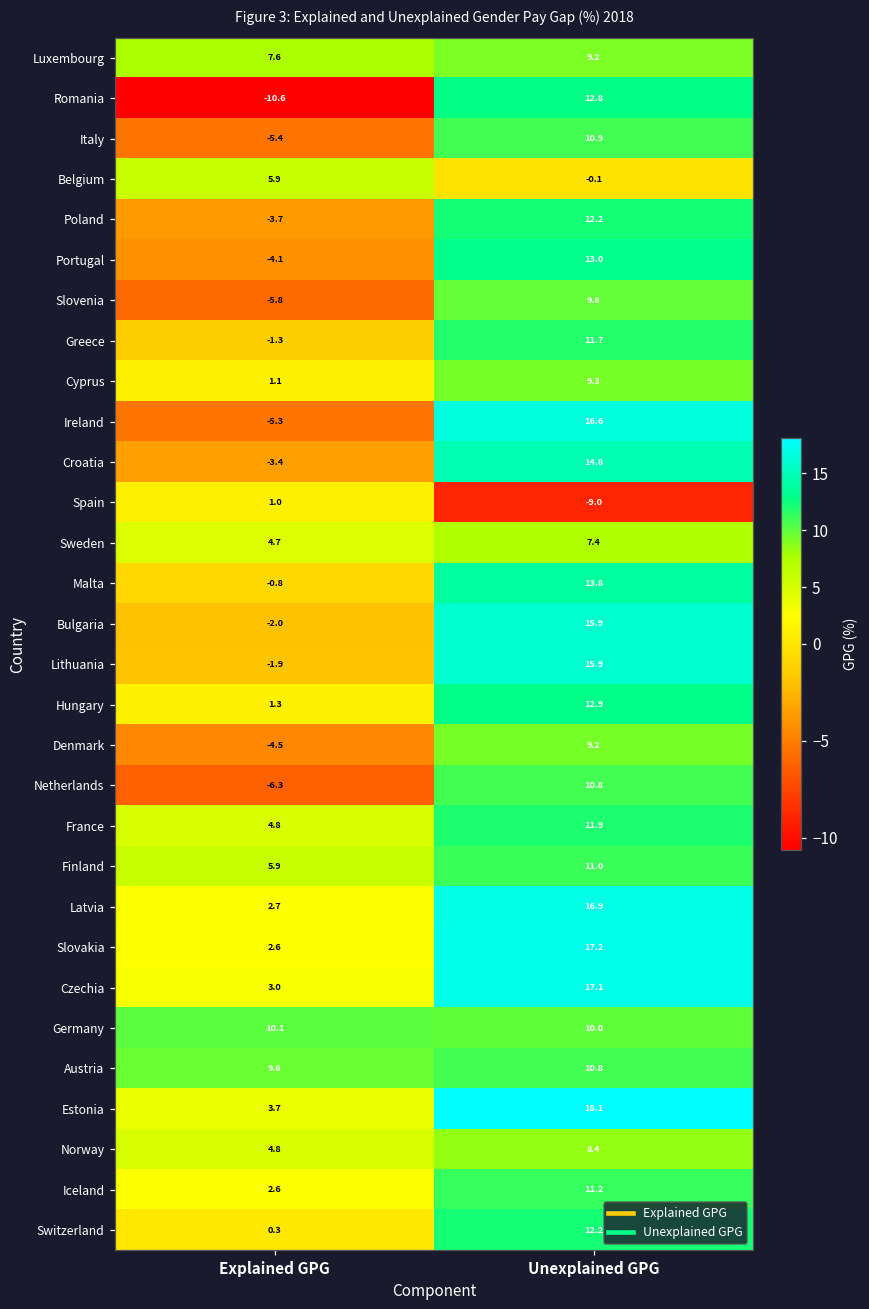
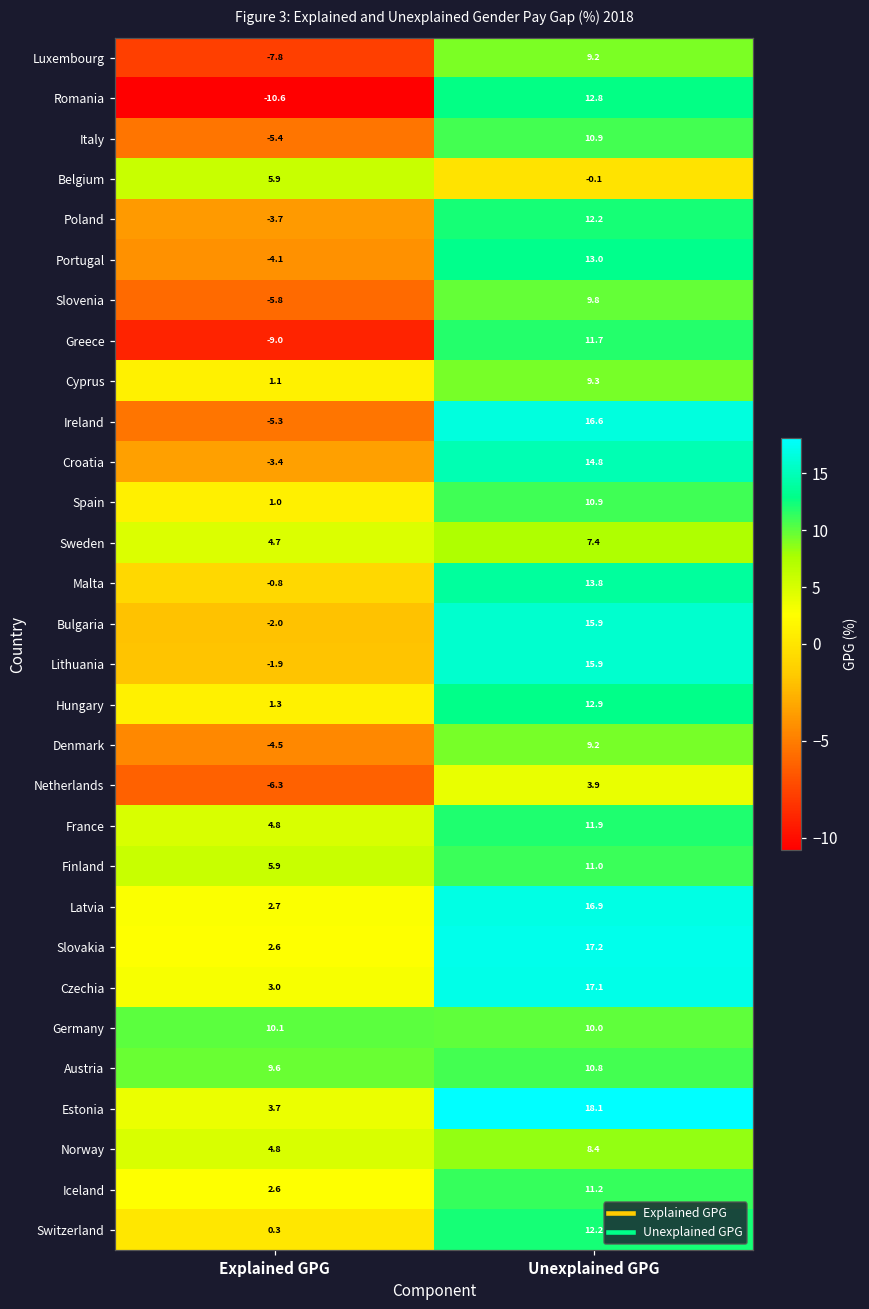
Luxembourg, Explained GPG: 7.6 -> -7.8
Greece, Explained GPG: -1.3 -> -9.0
Spain, Unexplained GPG: -9.0 -> 10.9
Netherlands, Unexplained GPG: 10.8 -> 3.9
